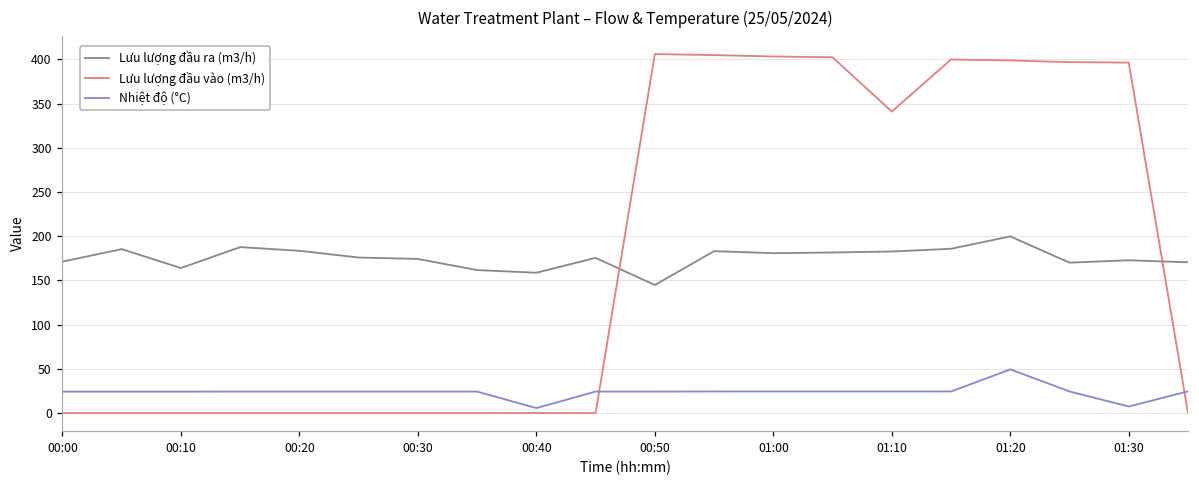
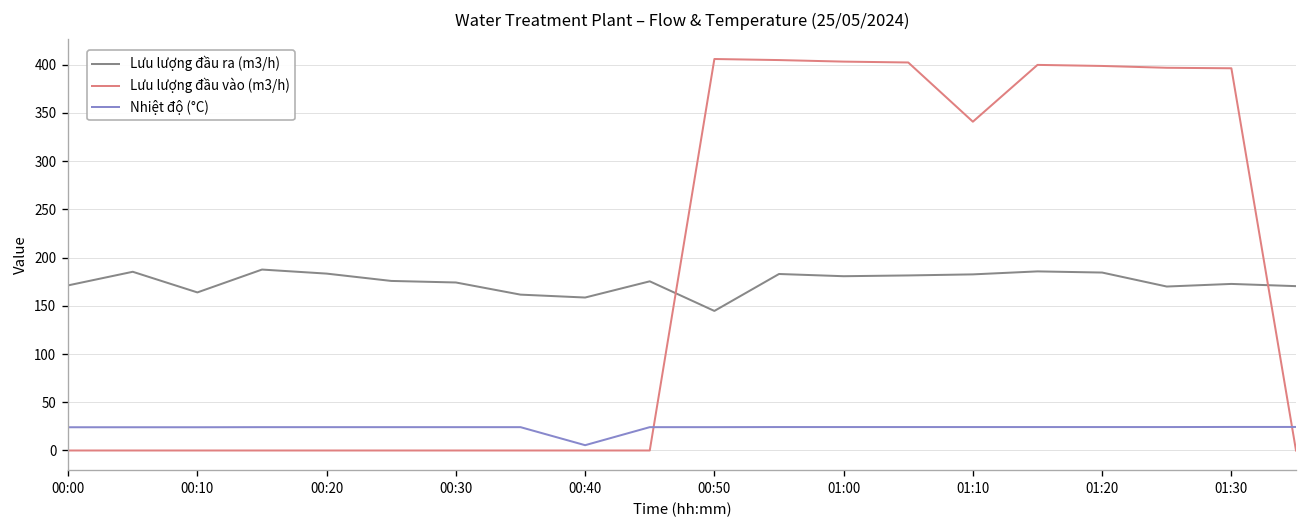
Lưu lượng đầu ra (m3/h), 01:20: 200 -> 180
Nhiệt độ (°C), 01:20: 50 -> 20
Nhiệt độ (°C), 01:30: 10 -> 20
